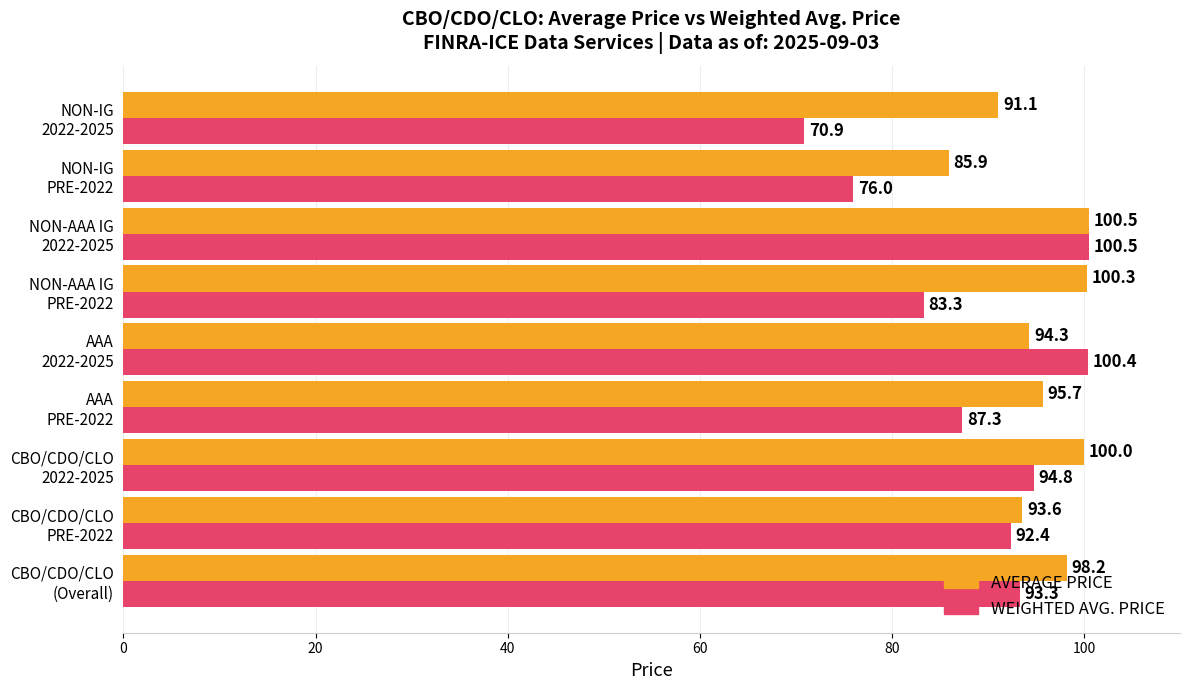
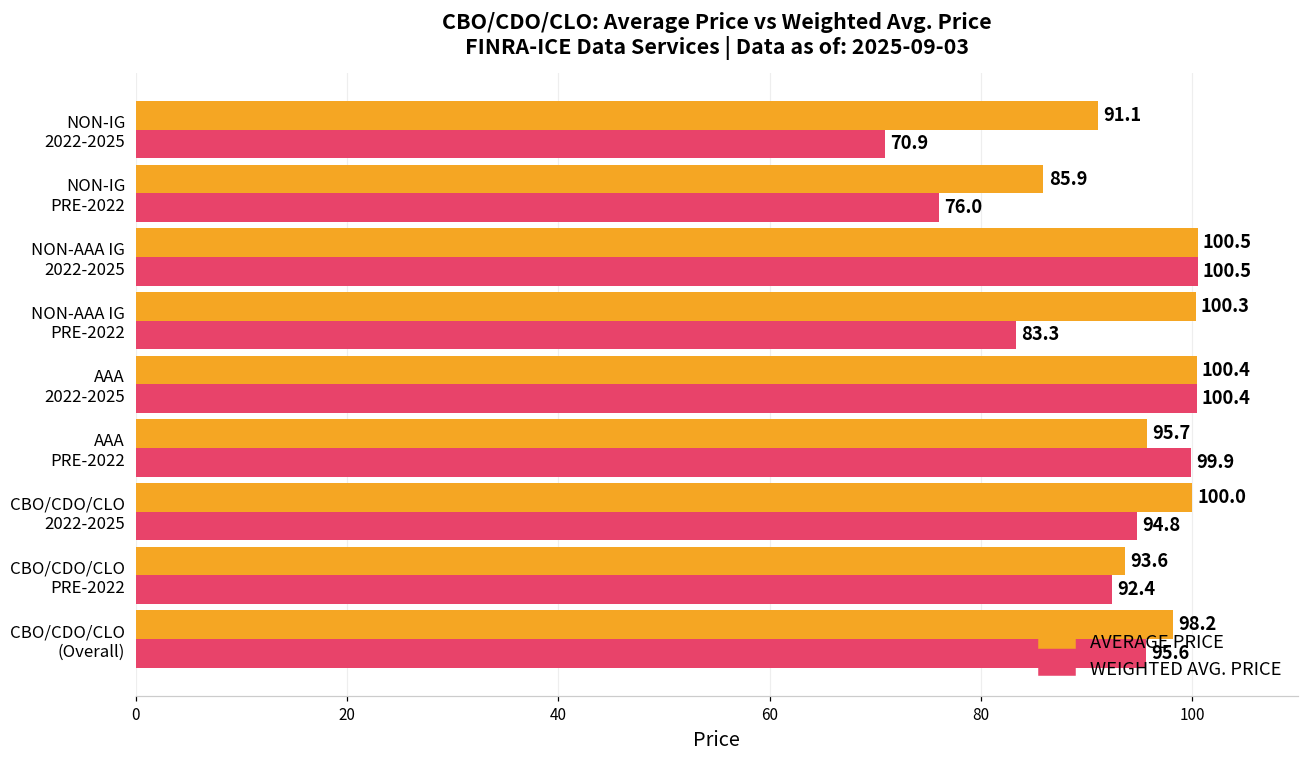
AVERAGE PRICE, AAA 2022-2025: 94.3 -> 100.4
WEIGHTED AVG. PRICE, AAA PRE-2022: 87.3 -> 99.9
WEIGHTED AVG. PRICE, CBO/CDO/CLO (Overall): 93.3 -> 95.6
